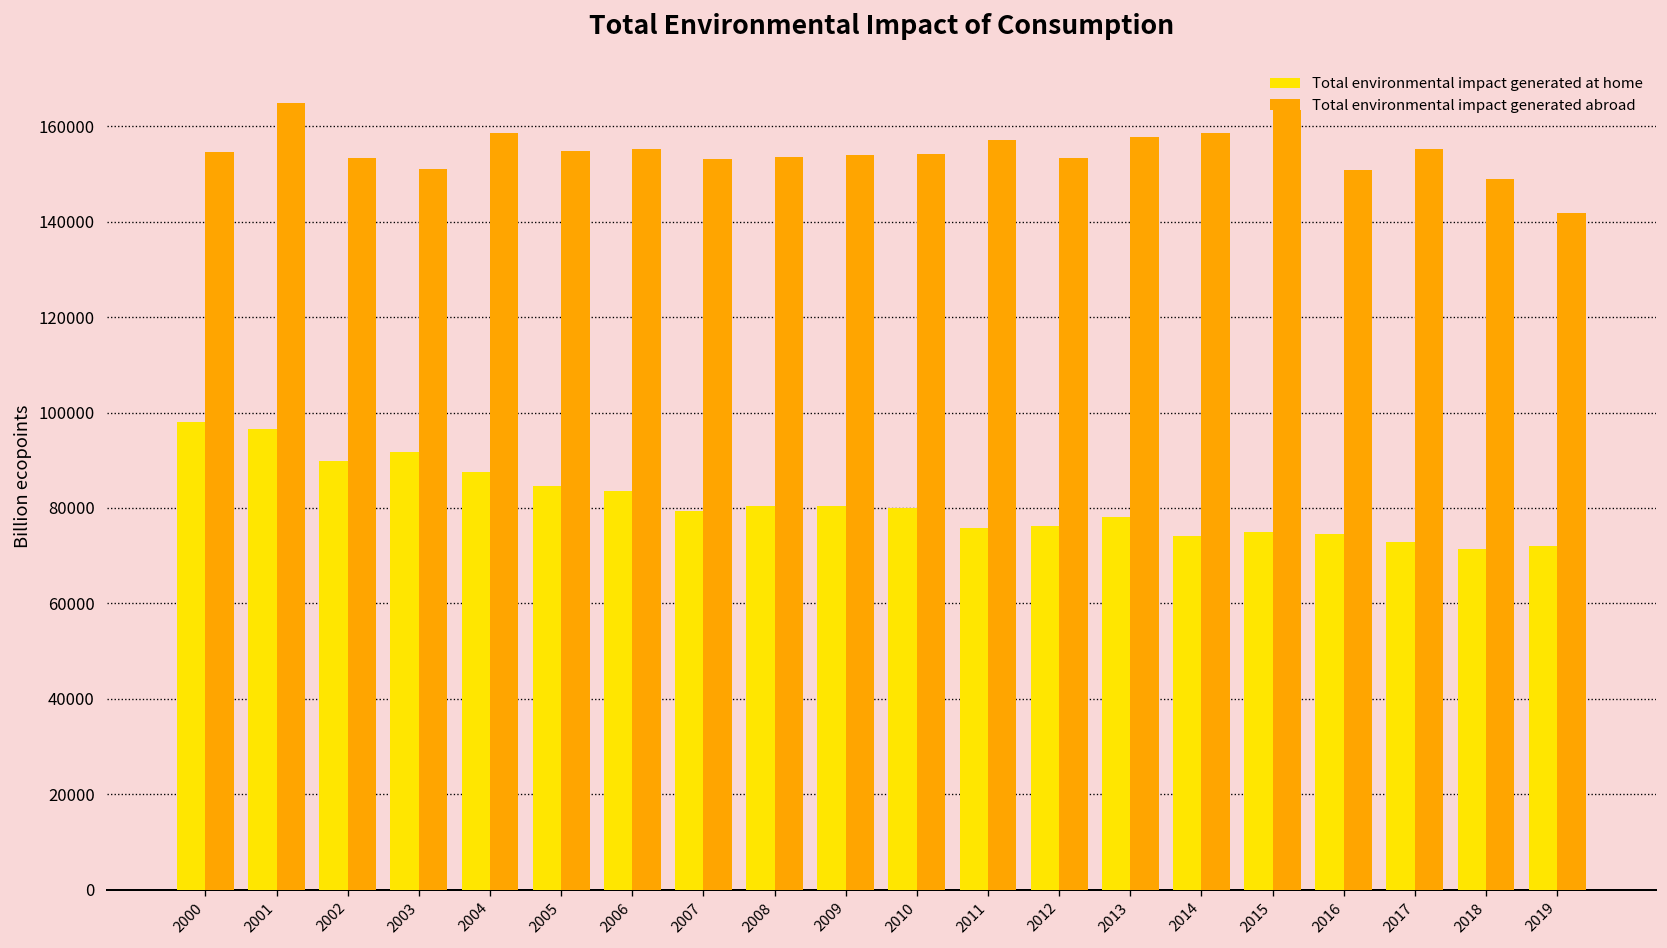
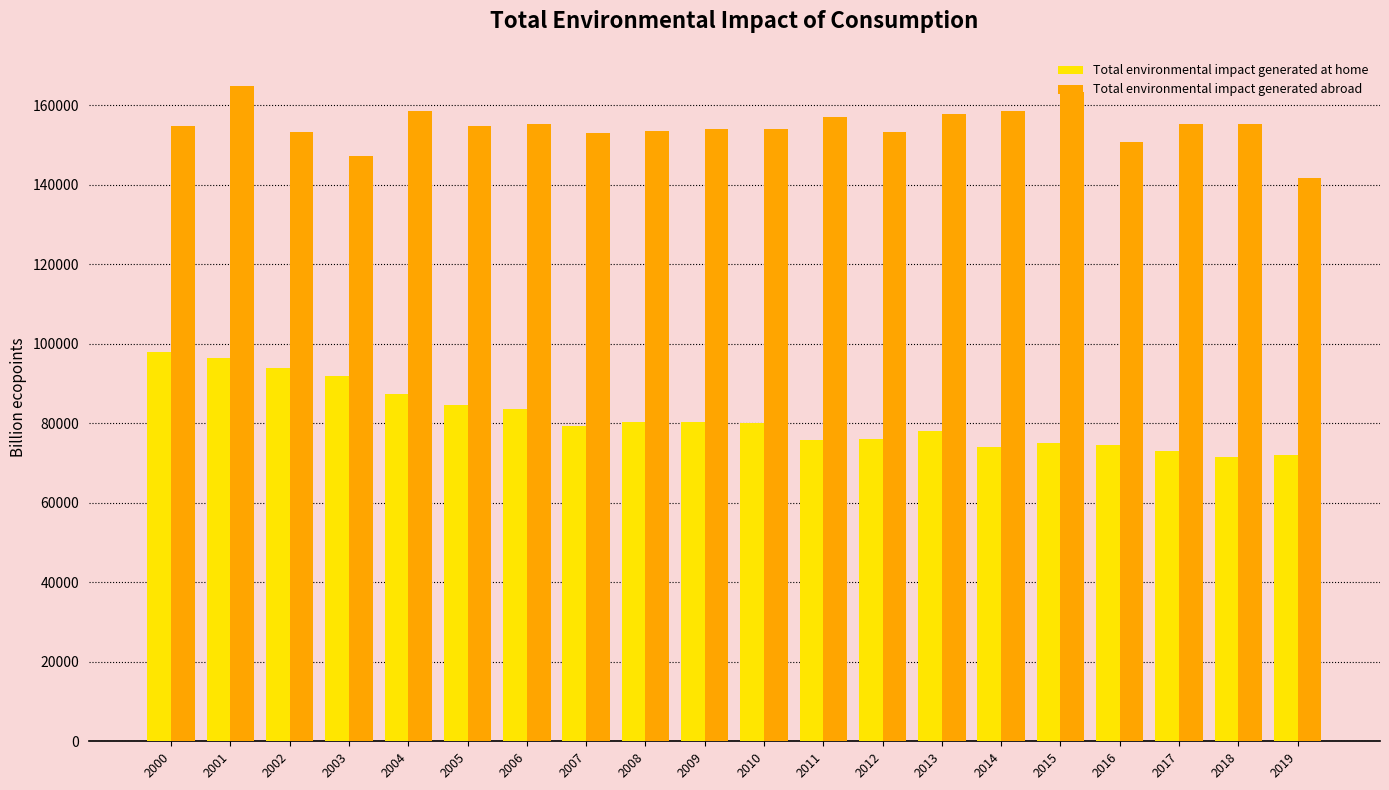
Total environmental impact generated at home, 2002: 90000 -> 94000
Total environmental impact generated abroad, 2003: 151000 -> 147000
Total environmental impact generated abroad, 2018: 149000 -> 155000
